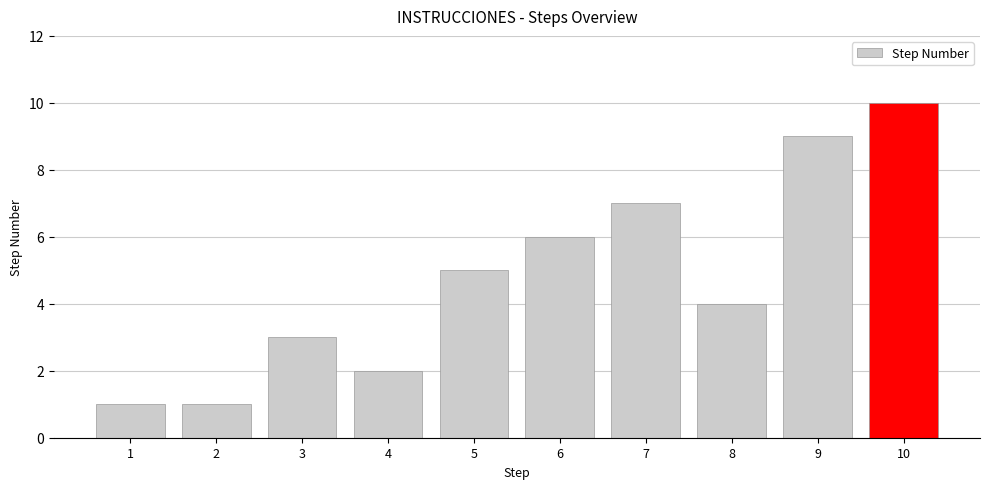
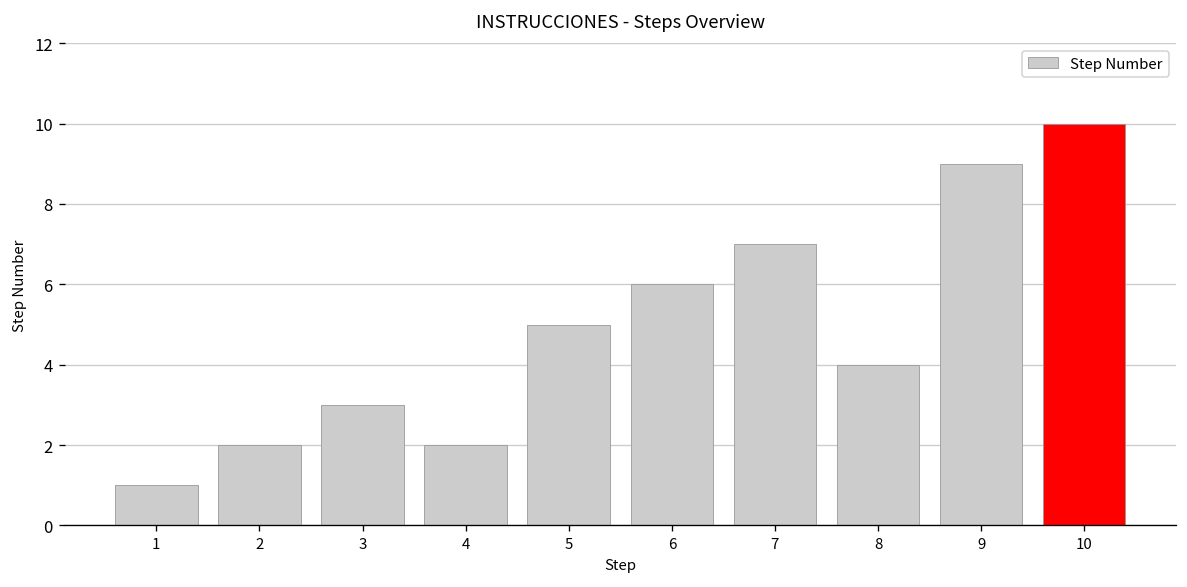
2: 1 -> 2
